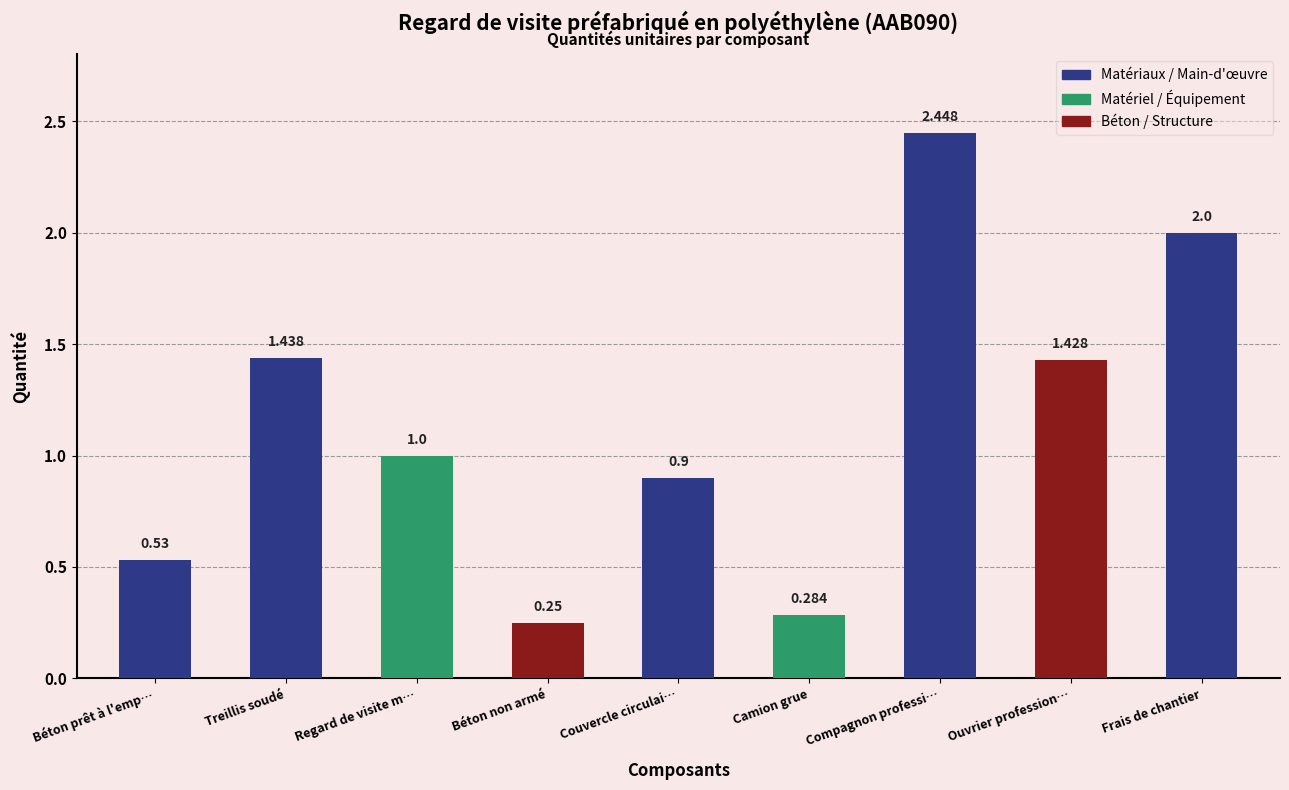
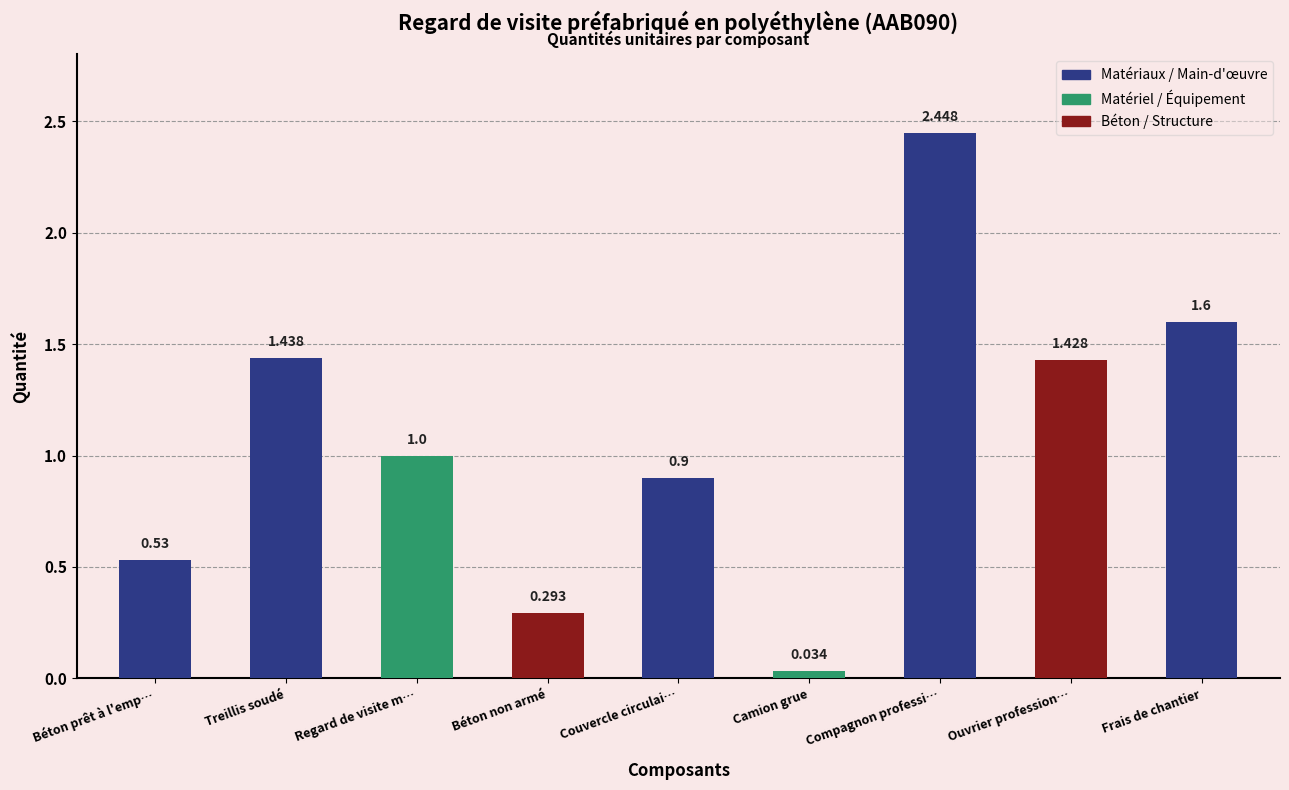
Béton non armé: 0.25 -> 0.293
Camion grue: 0.284 -> 0.034
Frais de chantier: 2.0 -> 1.6
